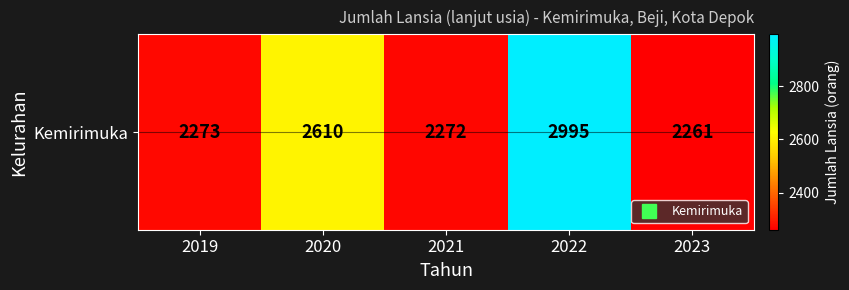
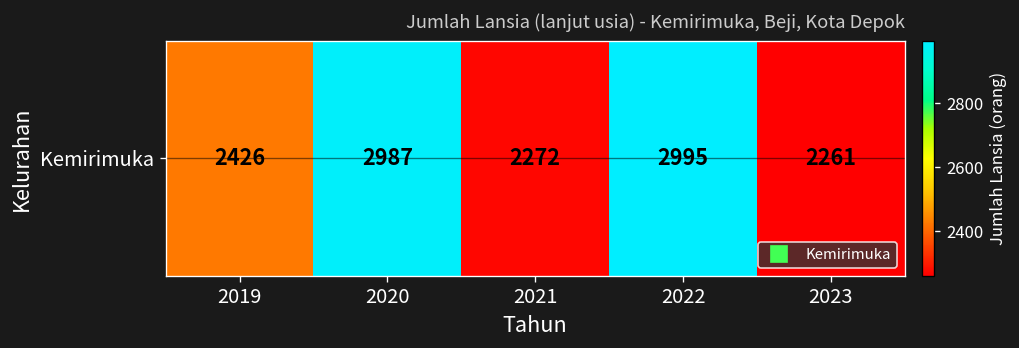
Kemirimuka, 2019: 2273 -> 2426
Kemirimuka, 2020: 2610 -> 2987
